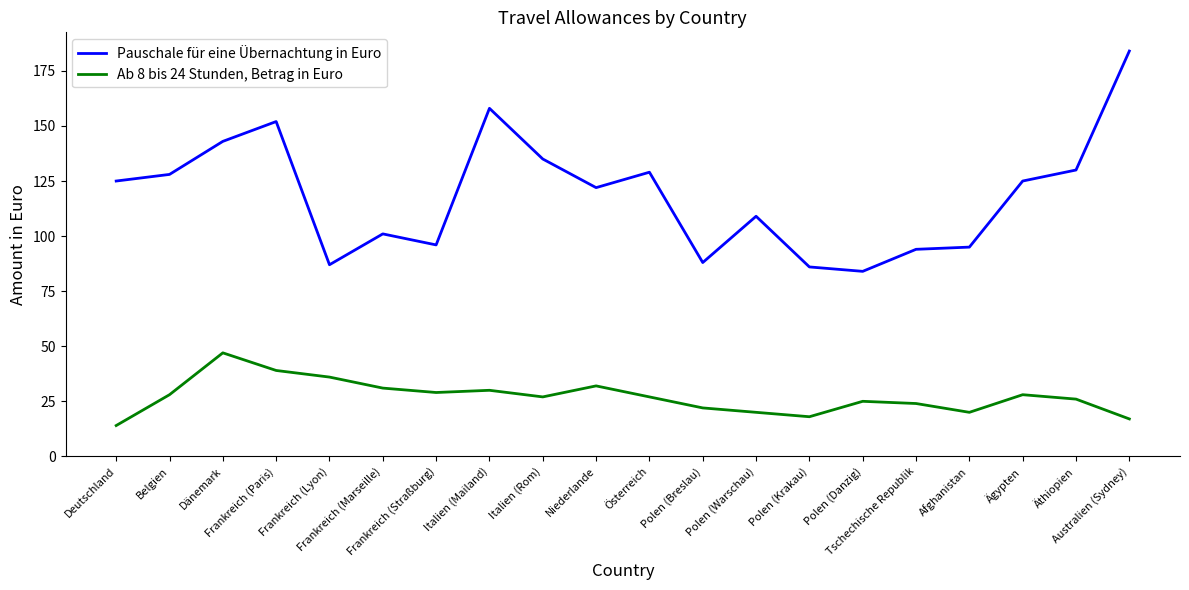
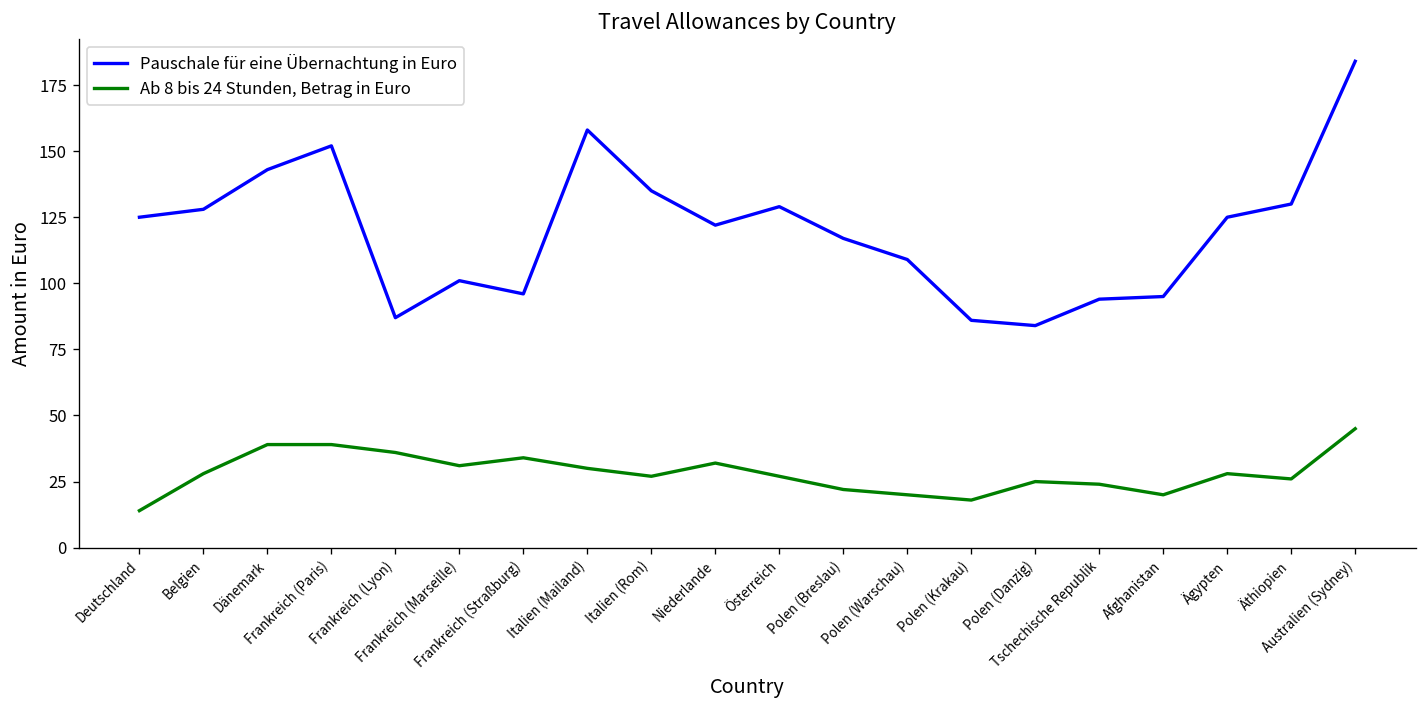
Ab 8 bis 24 Stunden, Betrag in Euro, Dänemark: 47 -> 39
Ab 8 bis 24 Stunden, Betrag in Euro, Frankreich (Straßburg): 29 -> 34
Pauschale für eine Übernachtung in Euro, Polen (Breslau): 88 -> 117
Ab 8 bis 24 Stunden, Betrag in Euro, Australien (Sydney): 17 -> 45
